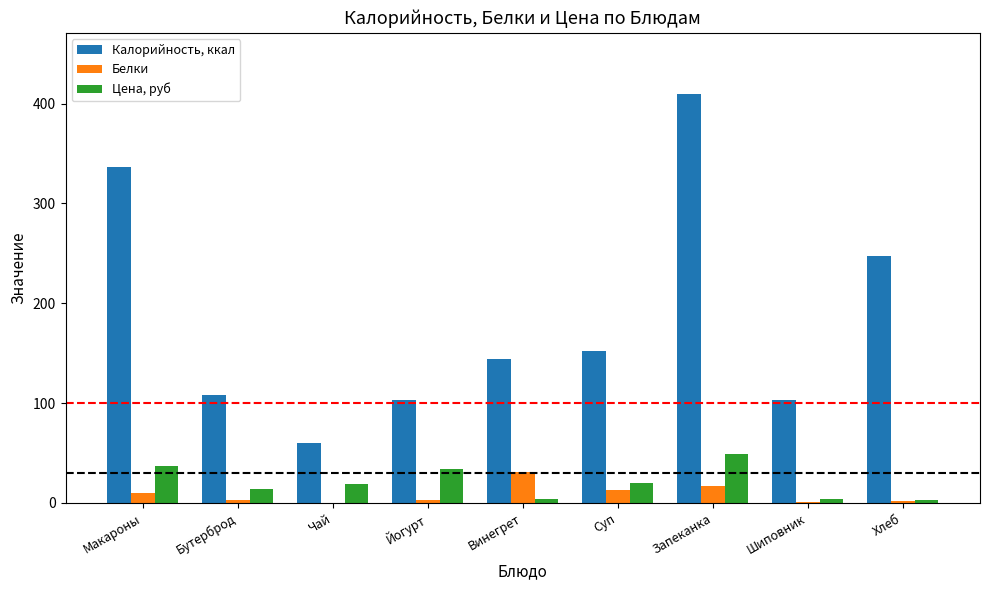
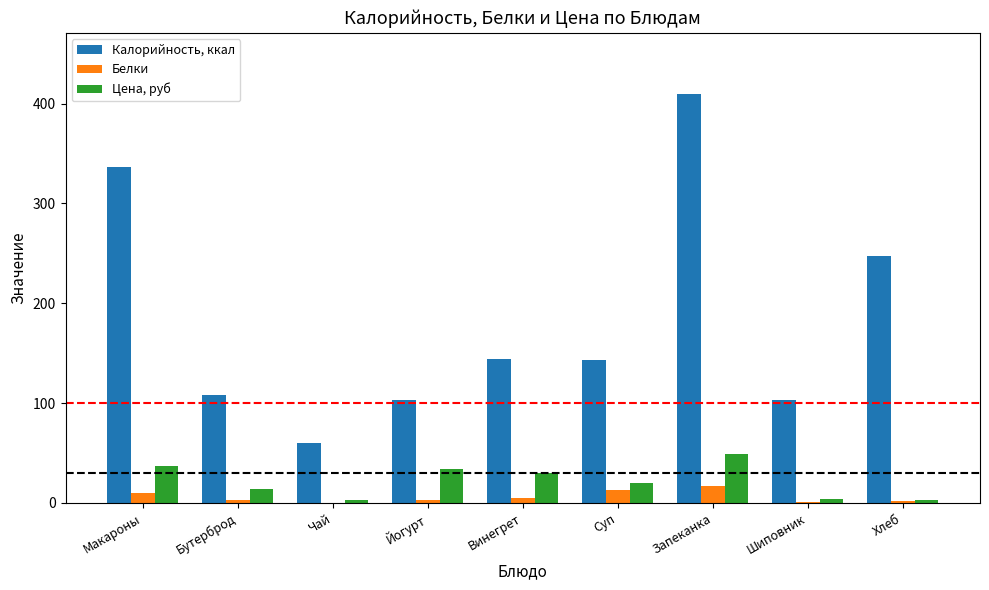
Цена, руб, Чай: 20 -> 0
Белки, Винегрет: 30 -> 0
Цена, руб, Винегрет: 0 -> 30
Калорийность, ккал, Суп: 150 -> 140
